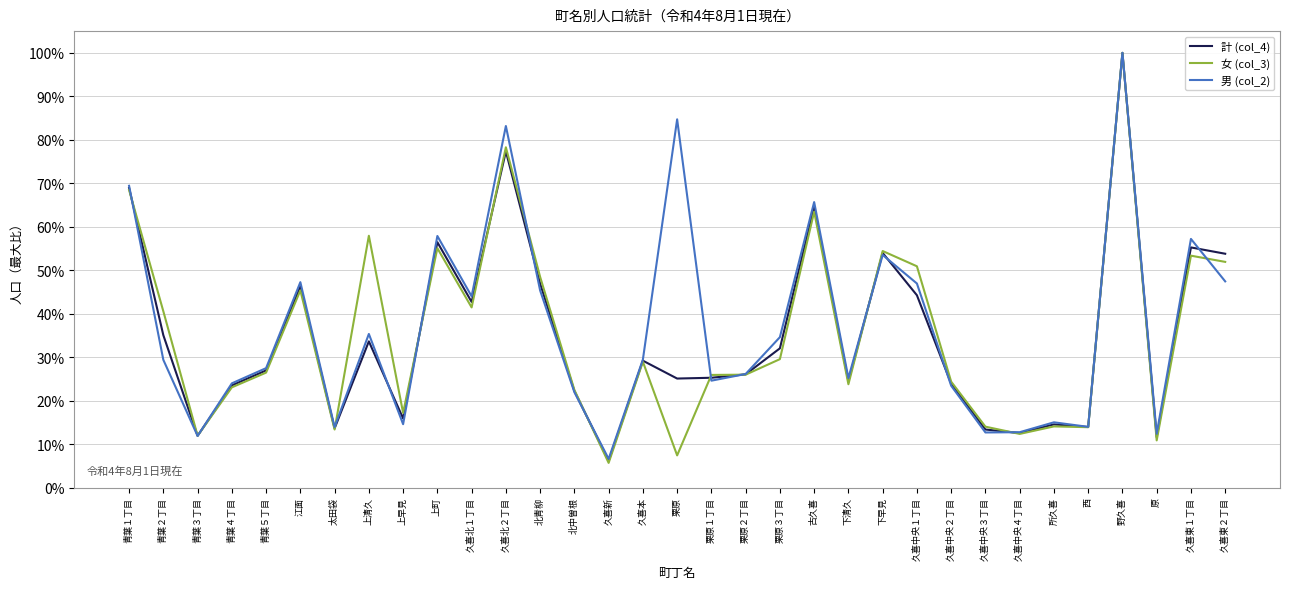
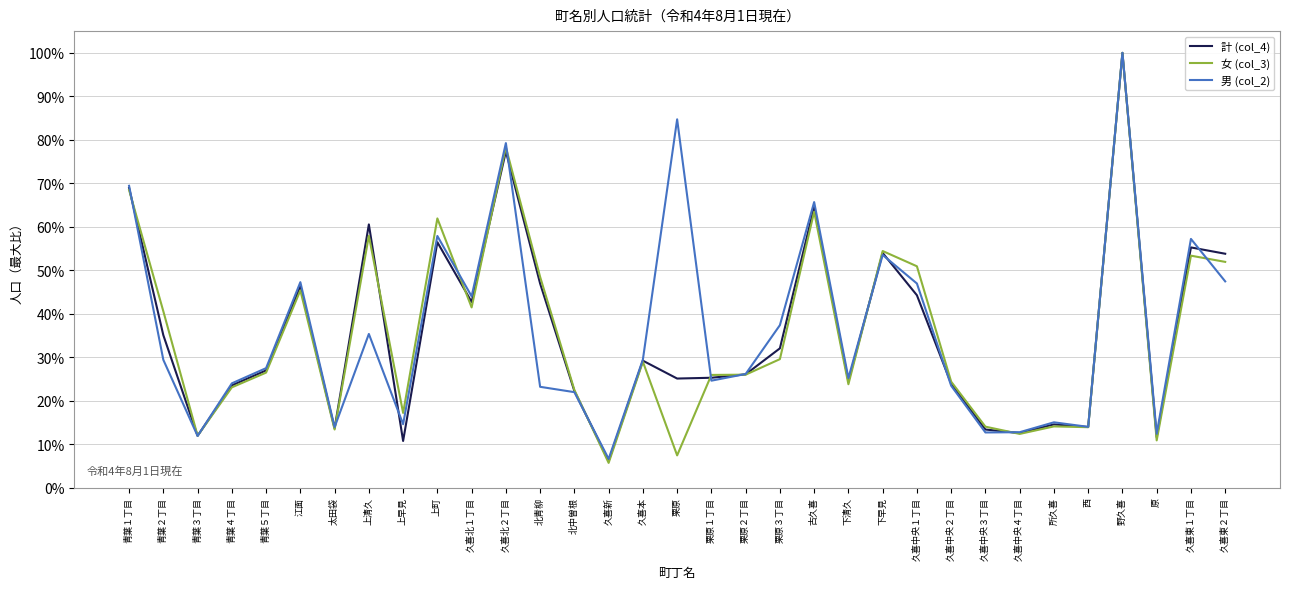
計 (col_4), 上清久: 34% -> 61%
計 (col_4), 上早見: 16% -> 11%
女 (col_3), 上町: 55% -> 62%
男 (col_2), 久喜北２丁目: 83% -> 79%
男 (col_2), 北青柳: 45% -> 23%
男 (col_2), 栗原３丁目: 35% -> 37%
